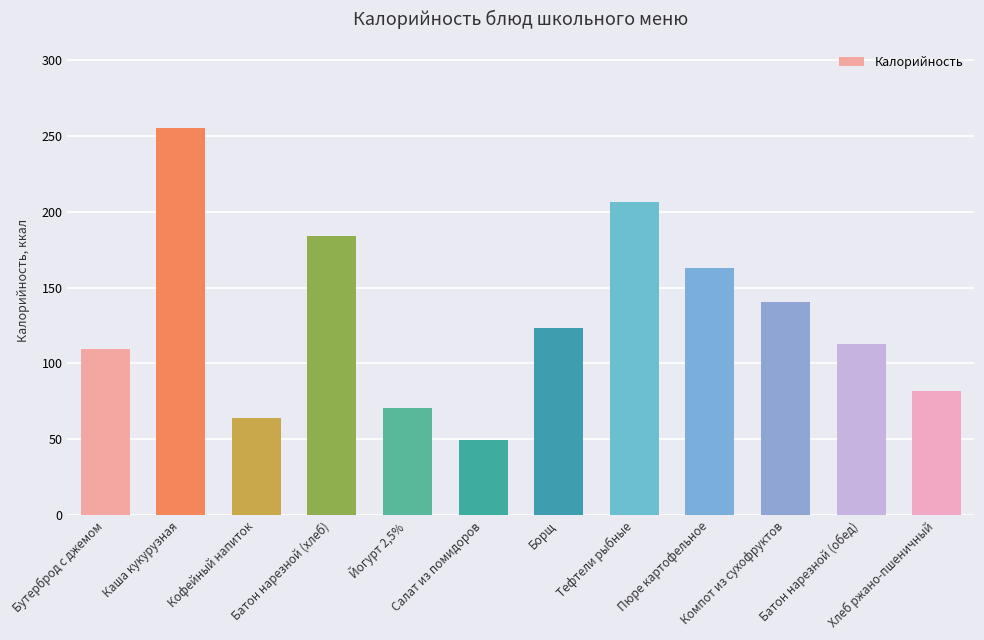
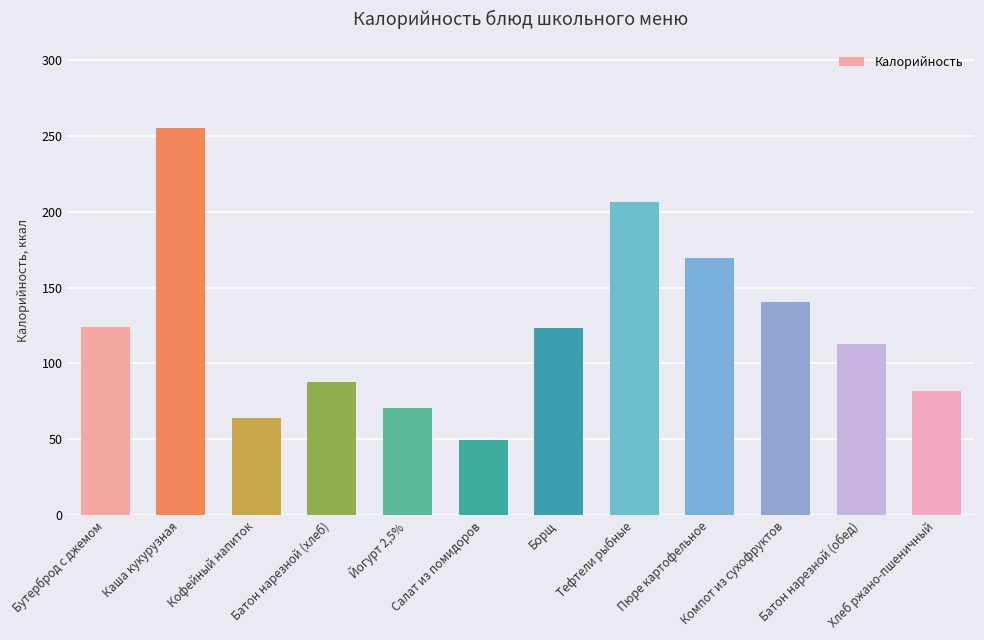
Бутерброд с джемом: 109 -> 124
Батон нарезной (хлеб): 184 -> 88
Пюре картофельное: 163 -> 170
